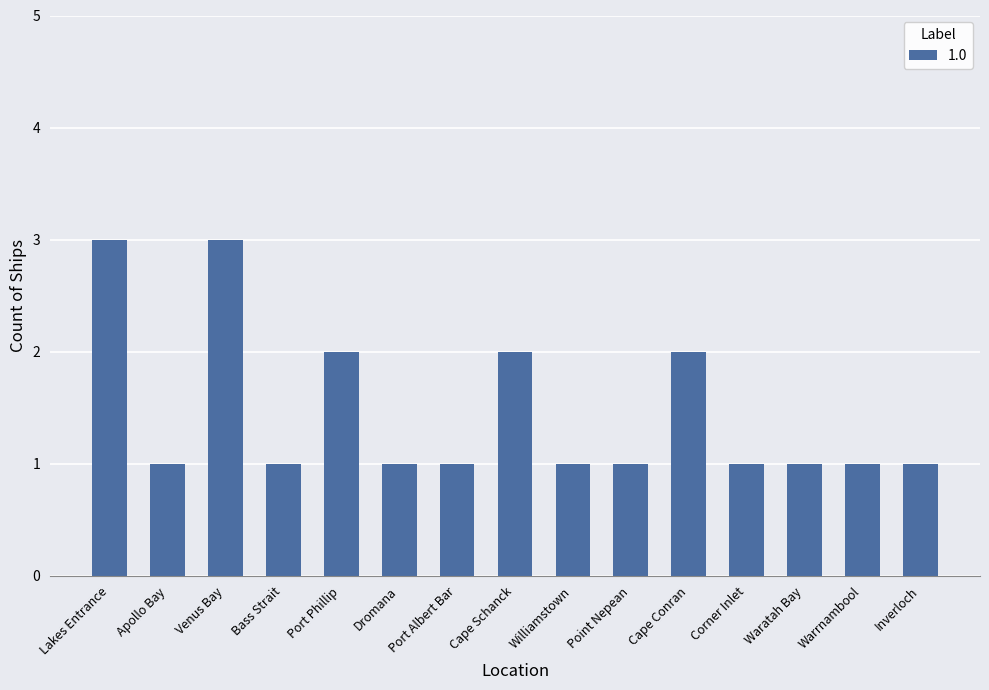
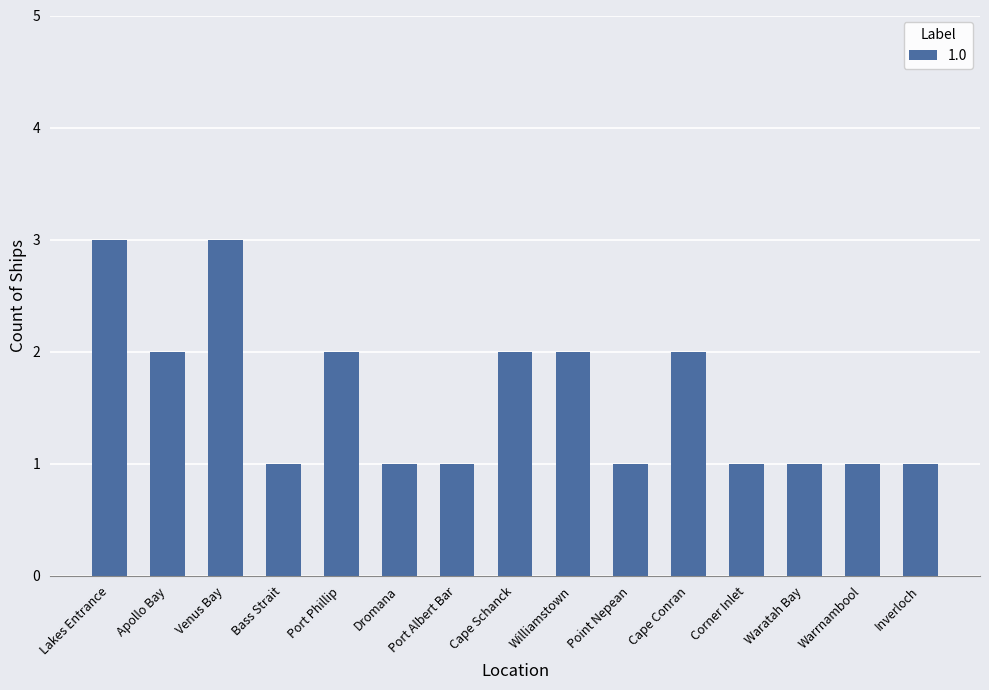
Apollo Bay: 1 -> 2
Williamstown: 1 -> 2
